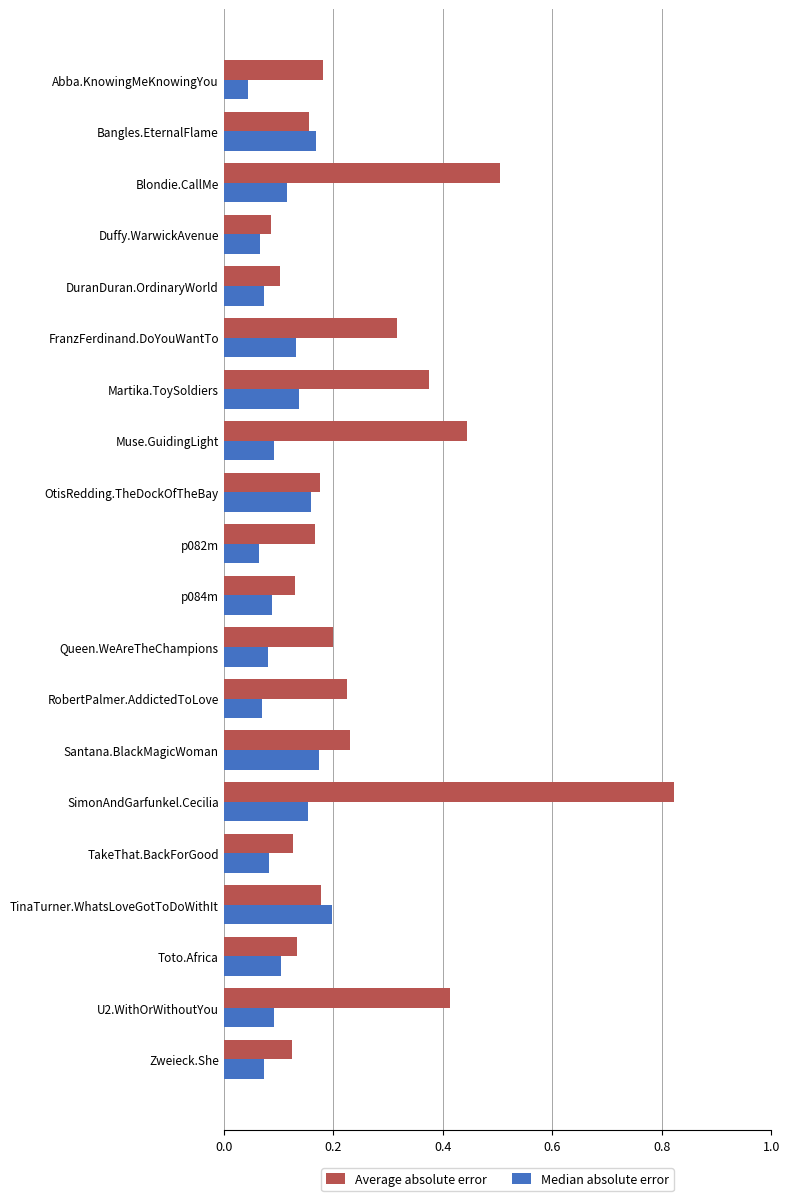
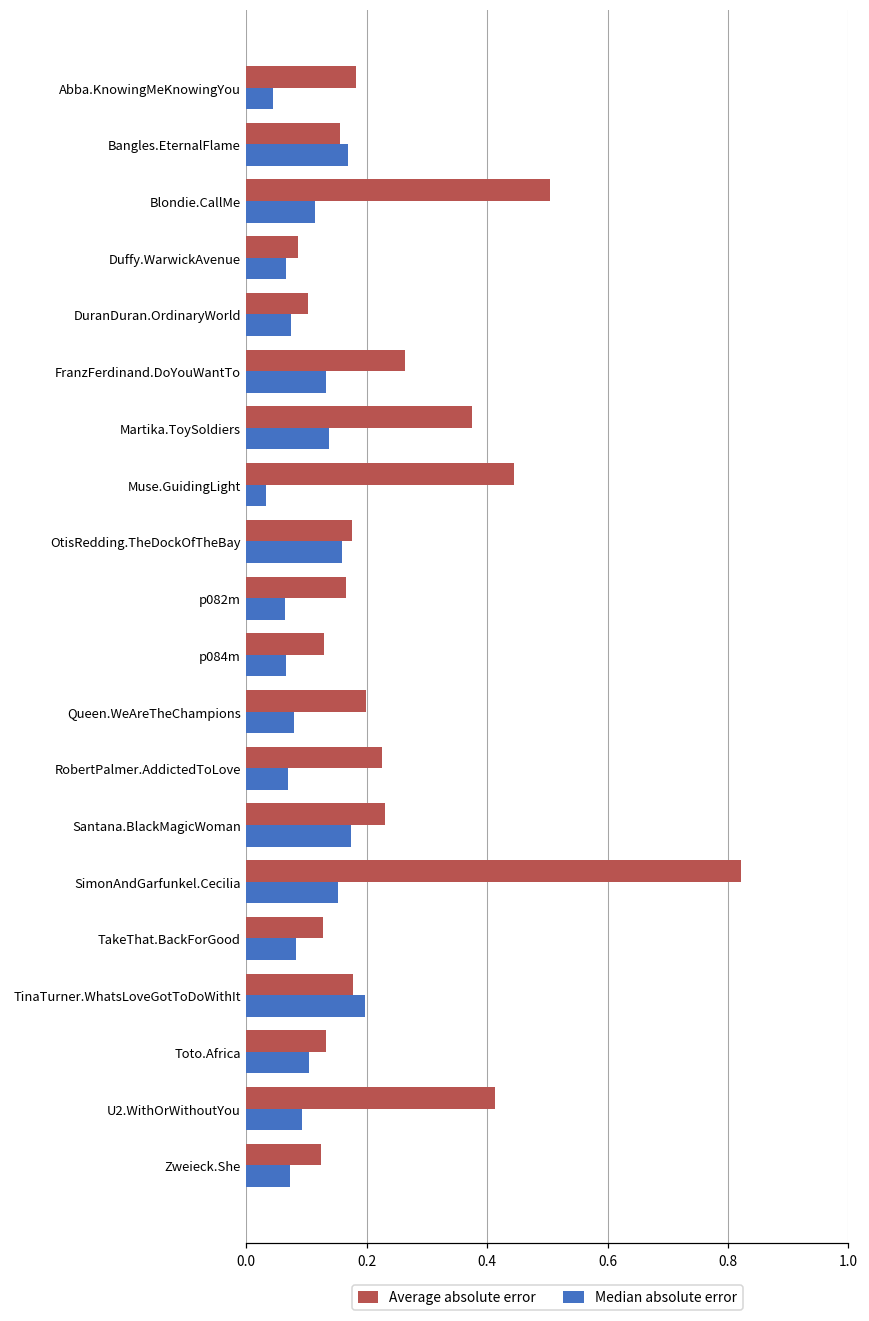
Average absolute error, FranzFerdinand.DoYouWantTo: 0.32 -> 0.26
Median absolute error, Muse.GuidingLight: 0.09 -> 0.03
Median absolute error, p084m: 0.09 -> 0.07
